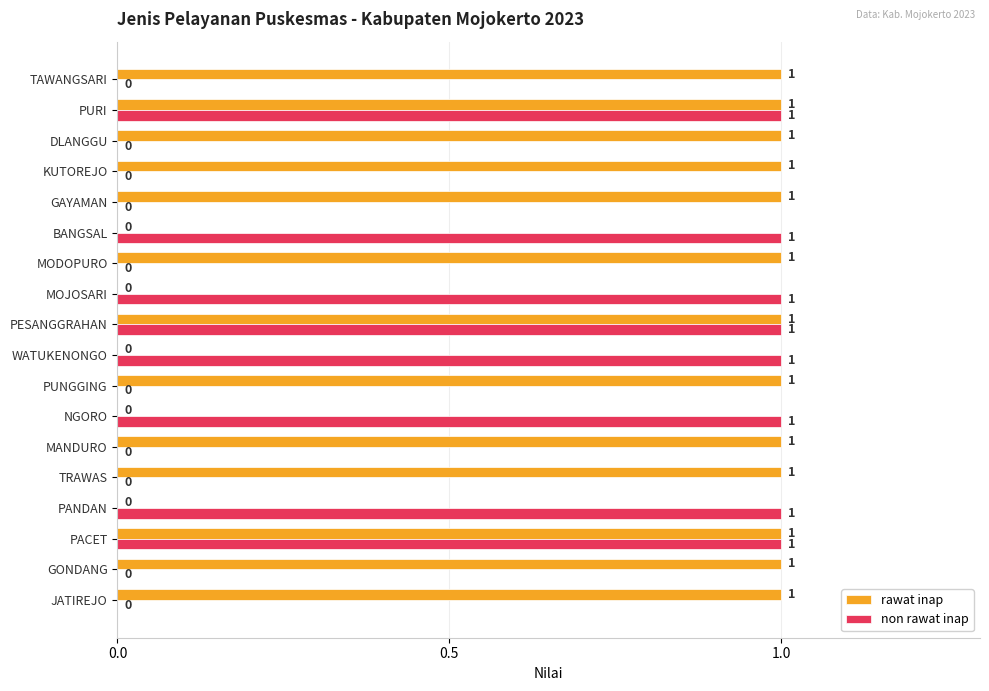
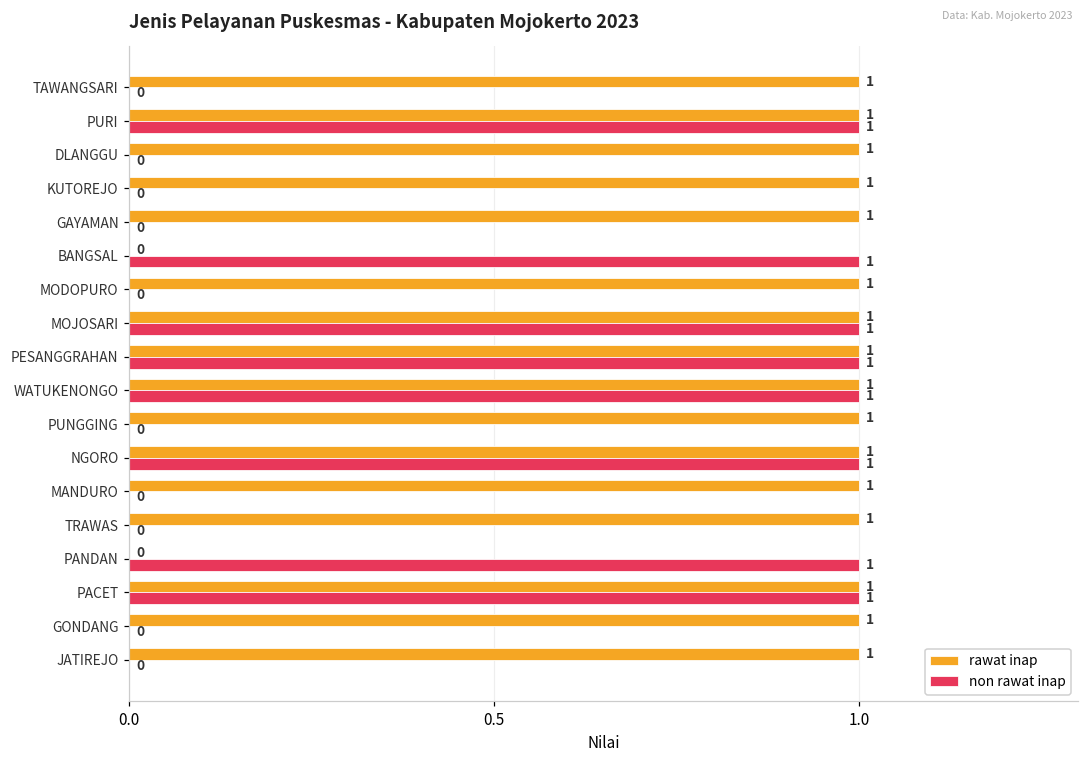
rawat inap, MOJOSARI: 0 -> 1
rawat inap, WATUKENONGO: 0 -> 1
rawat inap, NGORO: 0 -> 1
